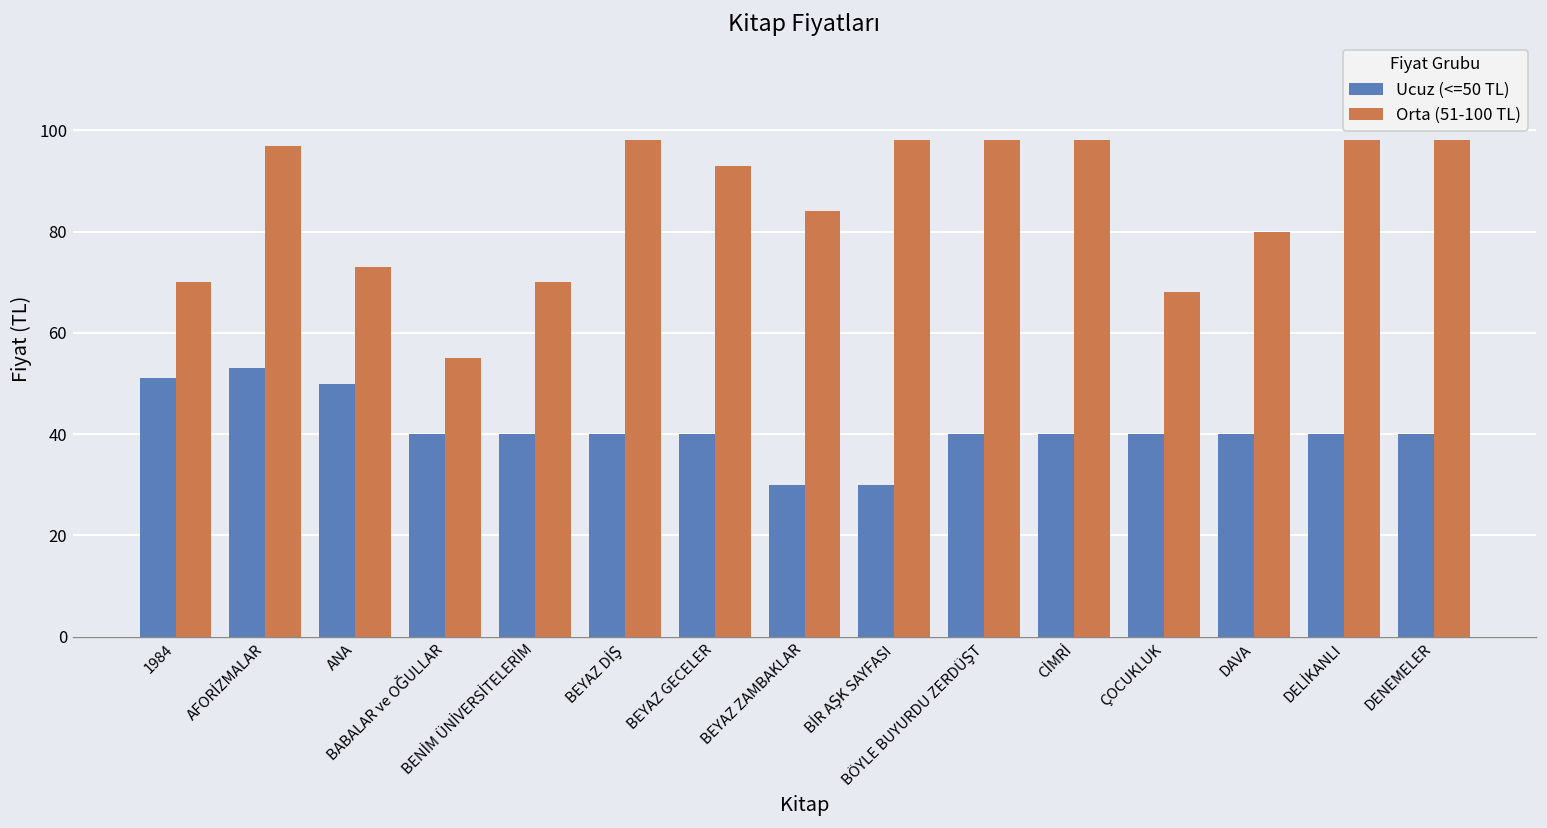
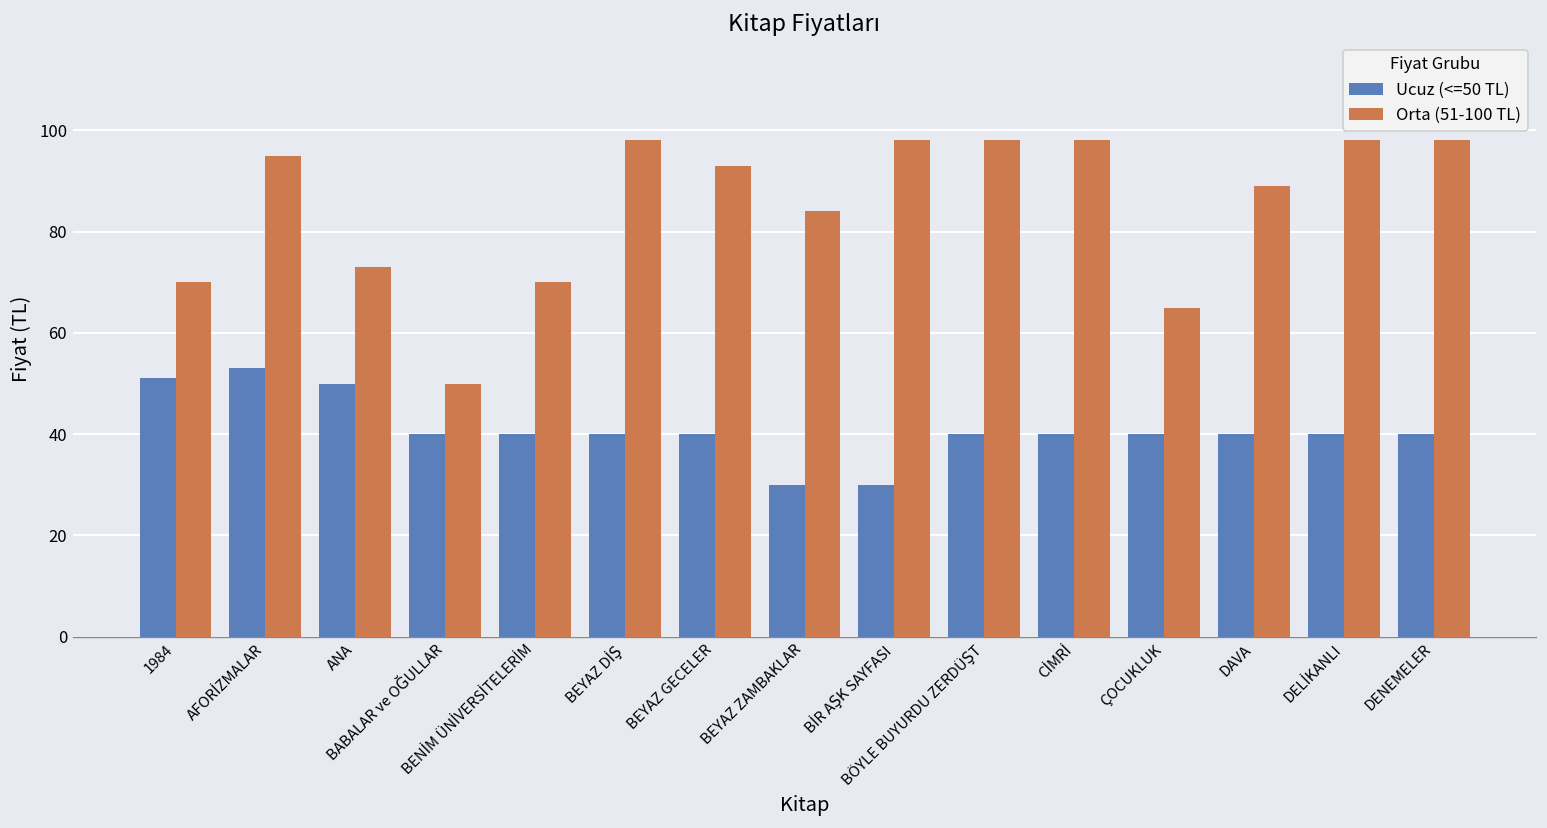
Orta (51-100 TL), AFORİZMALAR: 97 -> 95
Orta (51-100 TL), BABALAR ve OĞULLAR: 55 -> 50
Orta (51-100 TL), ÇOCUKLUK: 68 -> 65
Orta (51-100 TL), DAVA: 80 -> 89
